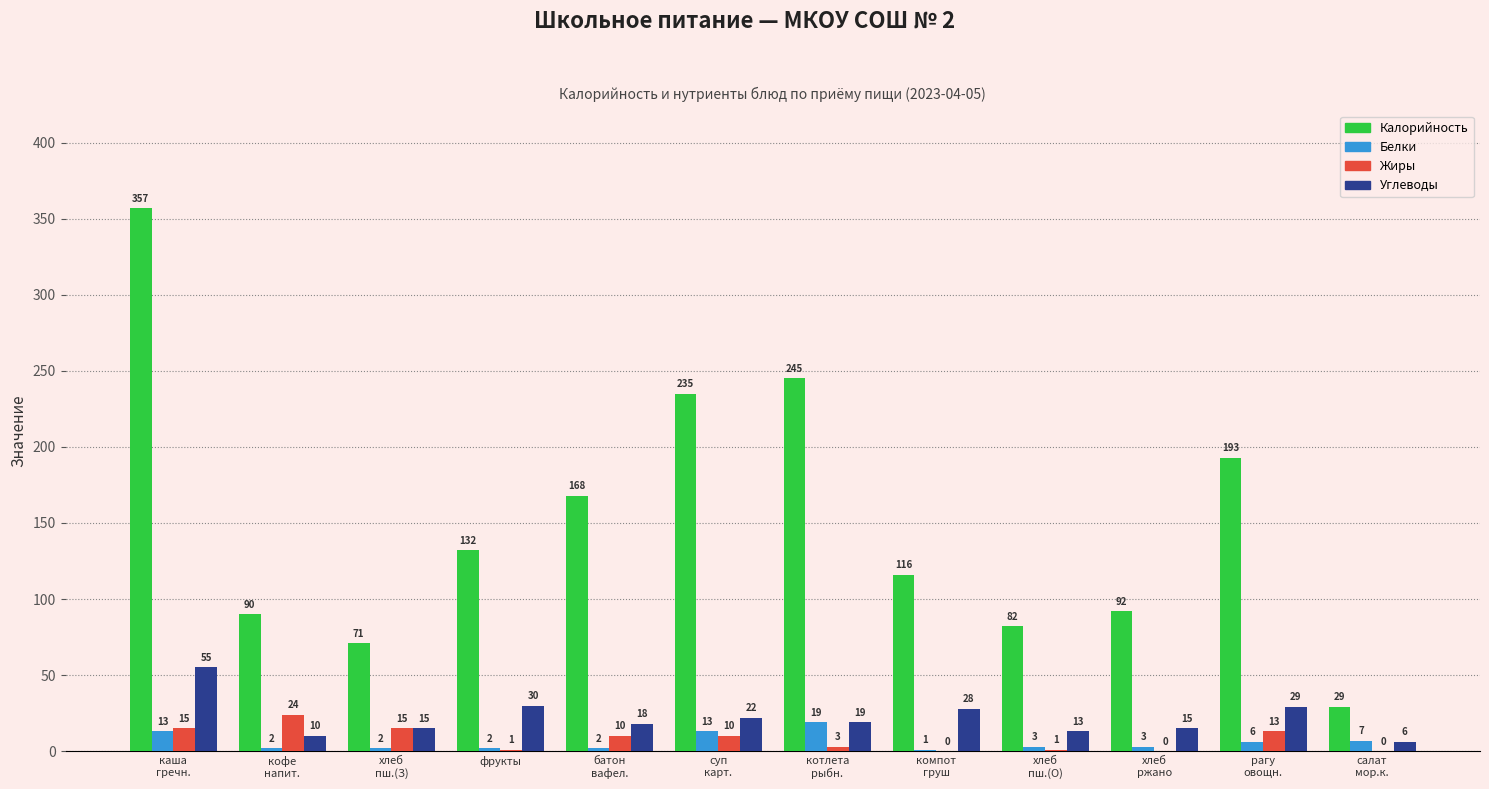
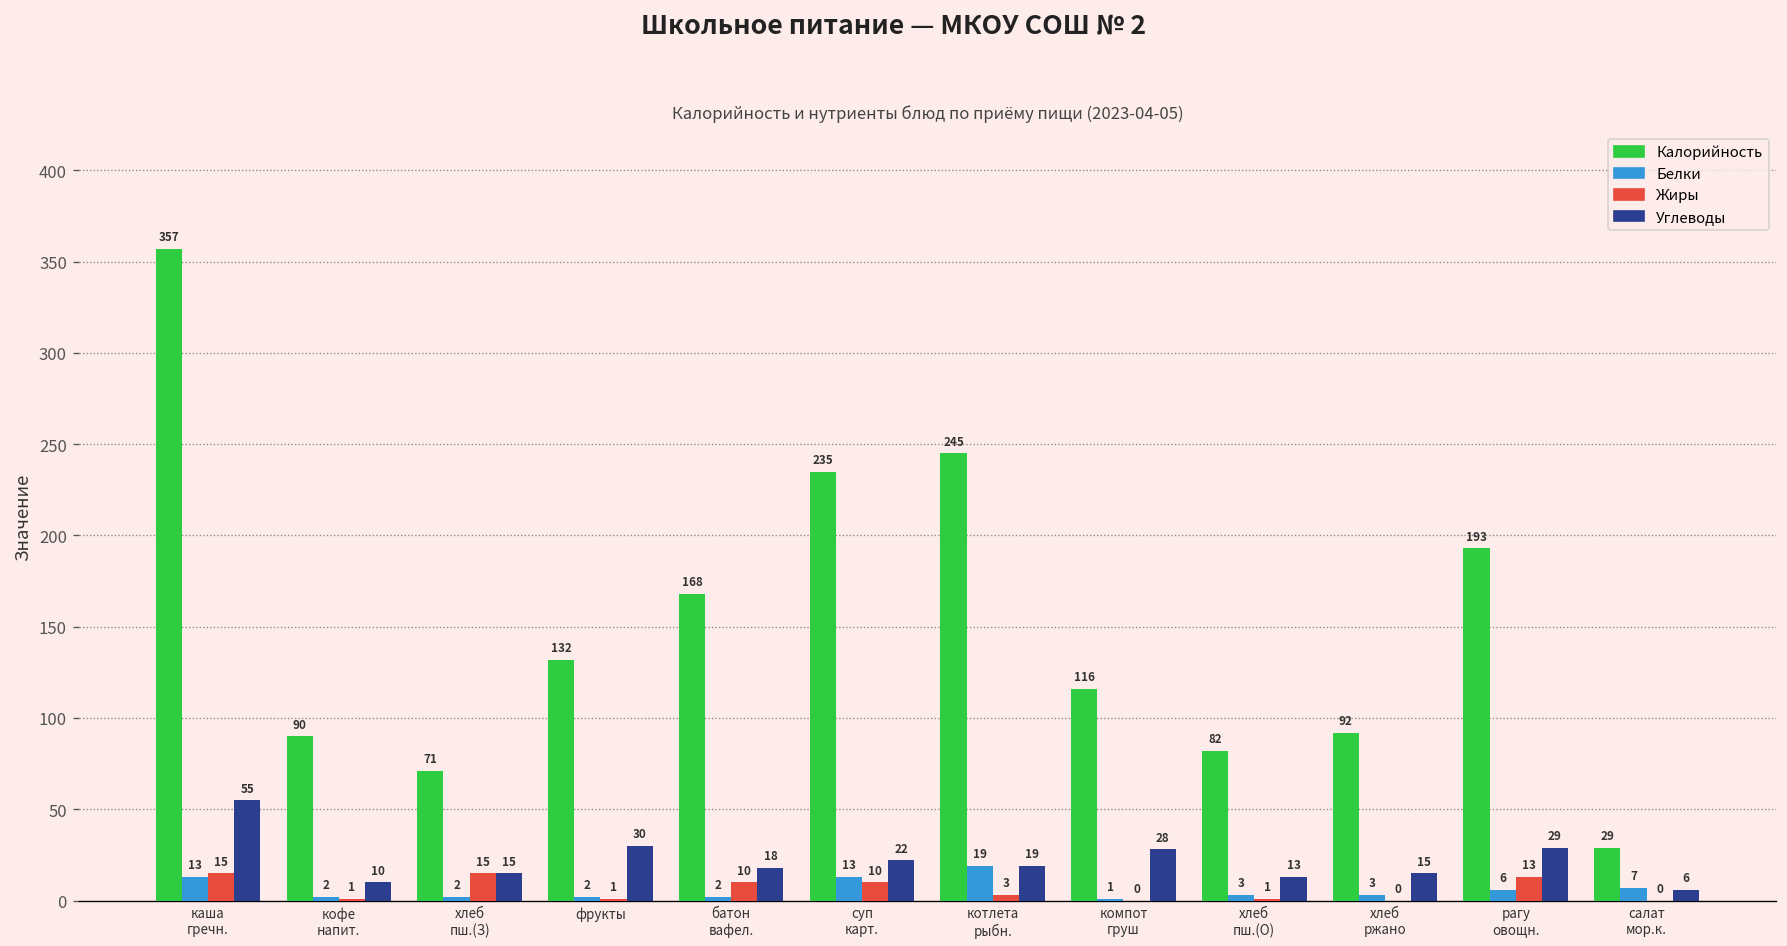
Жиры, кофе напит.: 24 -> 1
